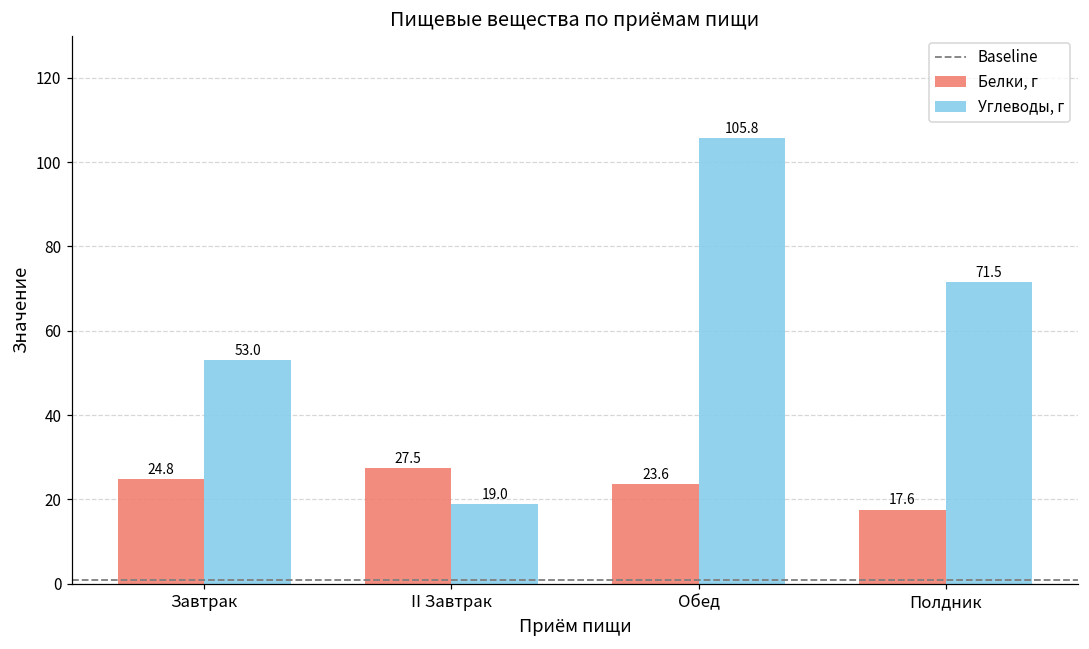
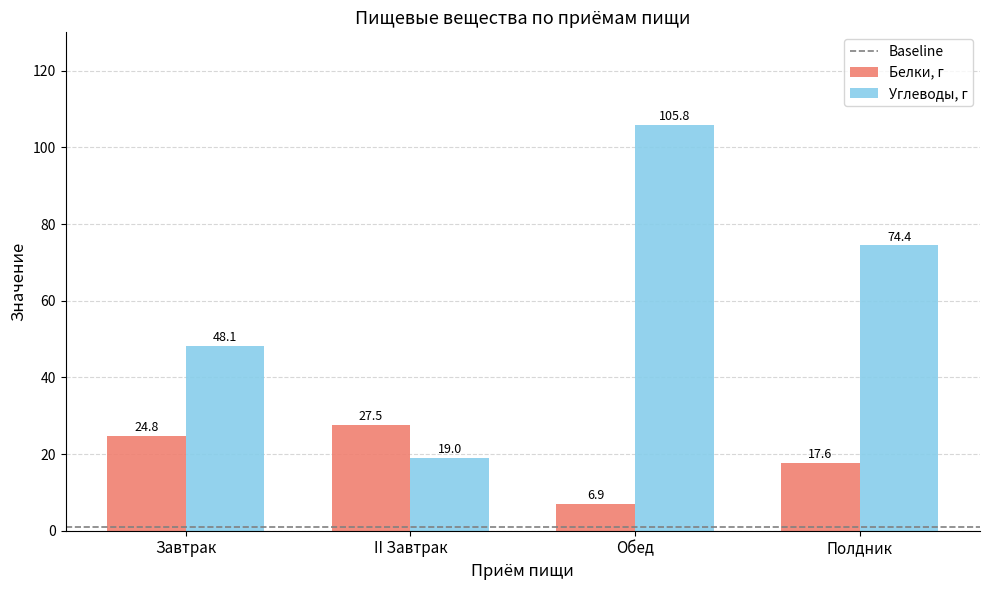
Углеводы, г, Завтрак: 53.0 -> 48.1
Белки, г, Обед: 23.6 -> 6.9
Углеводы, г, Полдник: 71.5 -> 74.4
